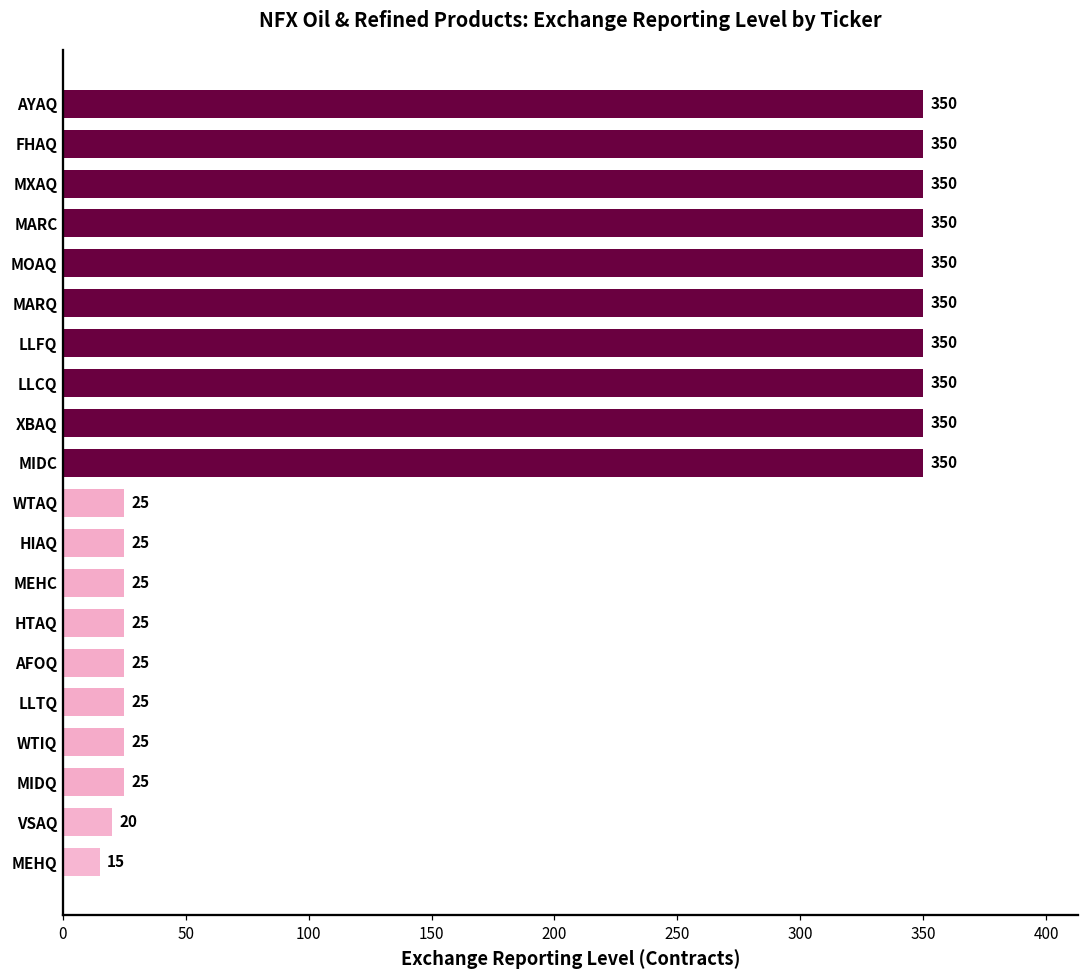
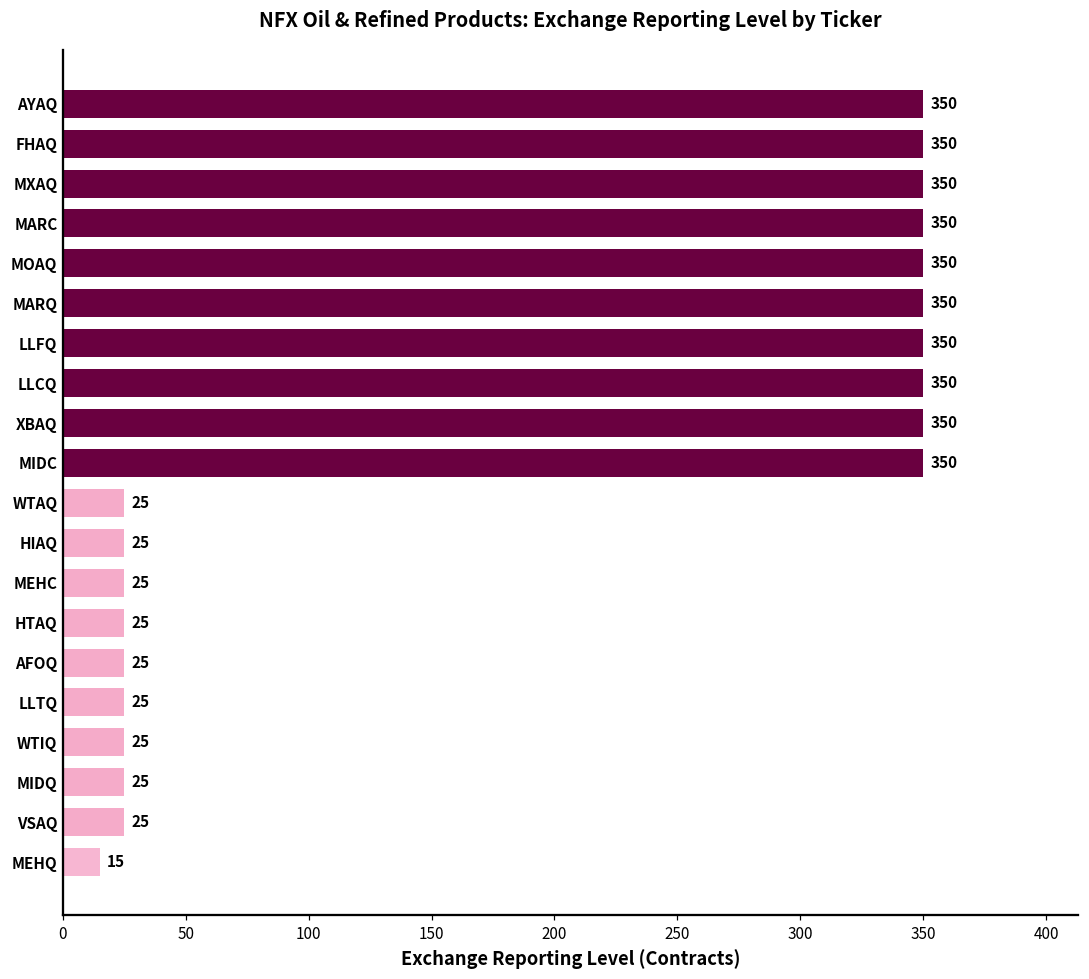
VSAQ: 20 -> 25
